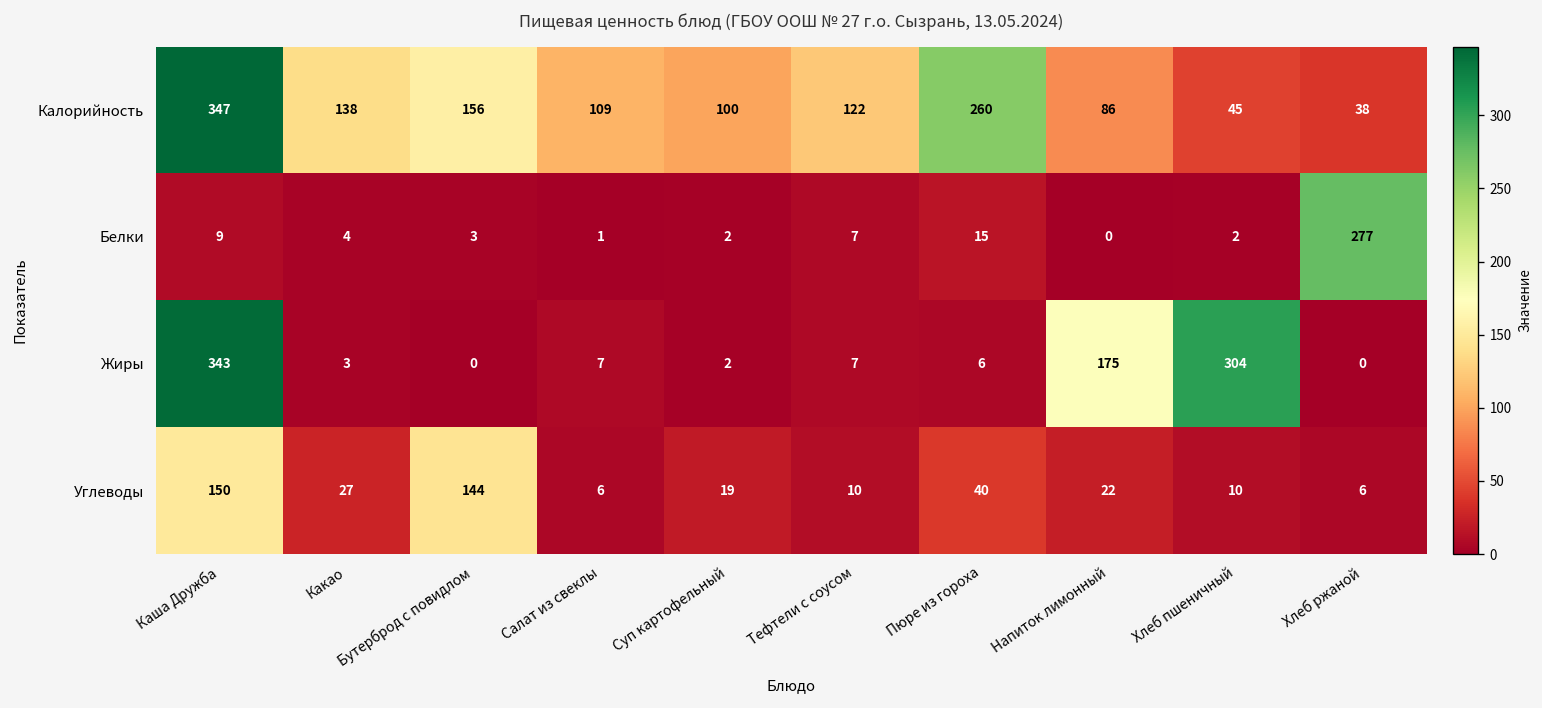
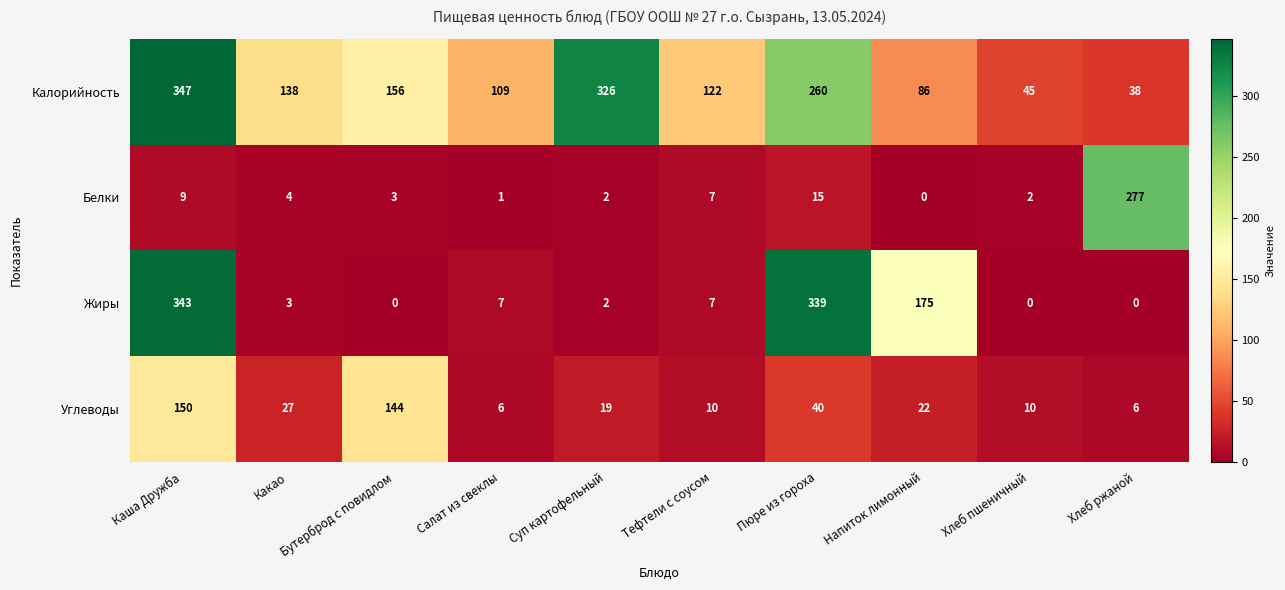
Калорийность, Суп картофельный: 100 -> 326
Жиры, Пюре из гороха: 6 -> 339
Жиры, Хлеб пшеничный: 304 -> 0
